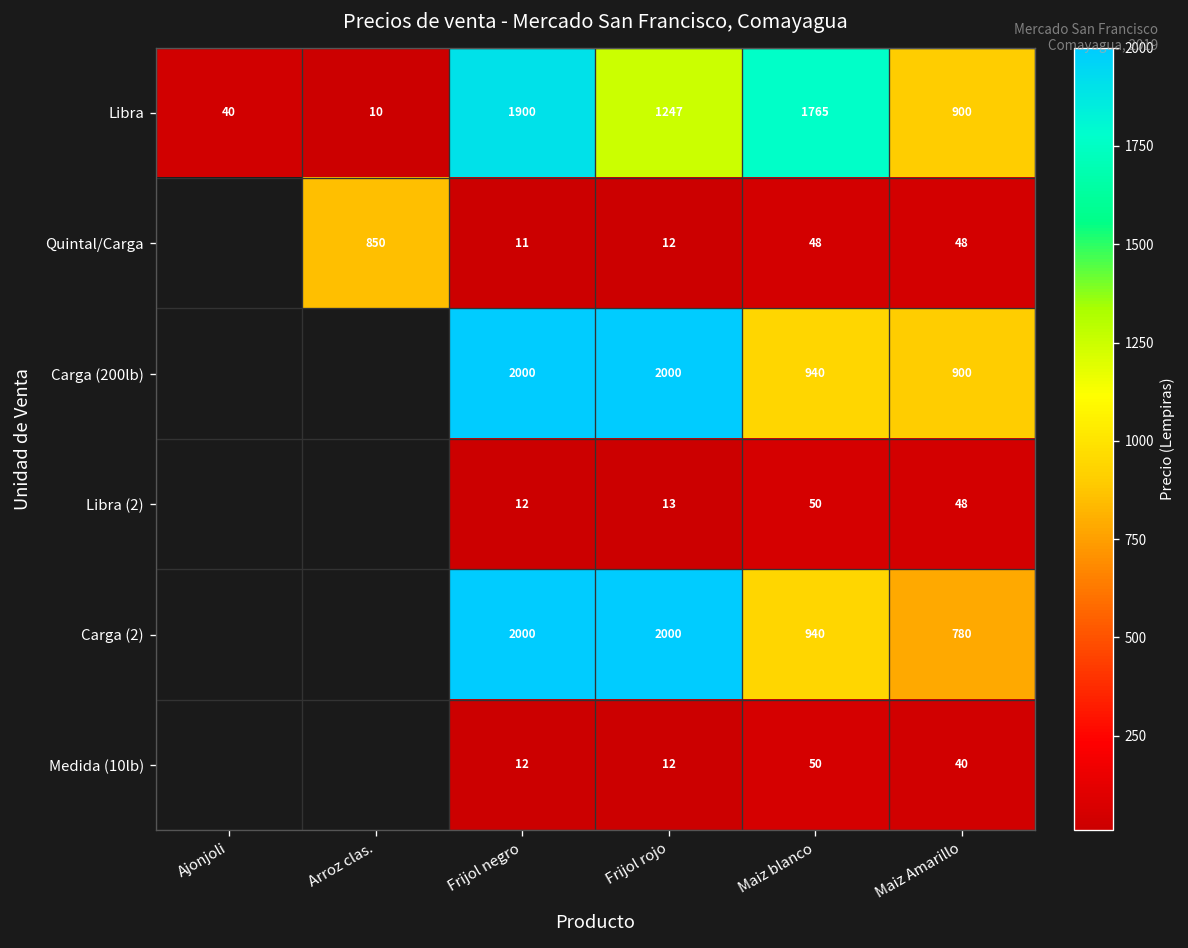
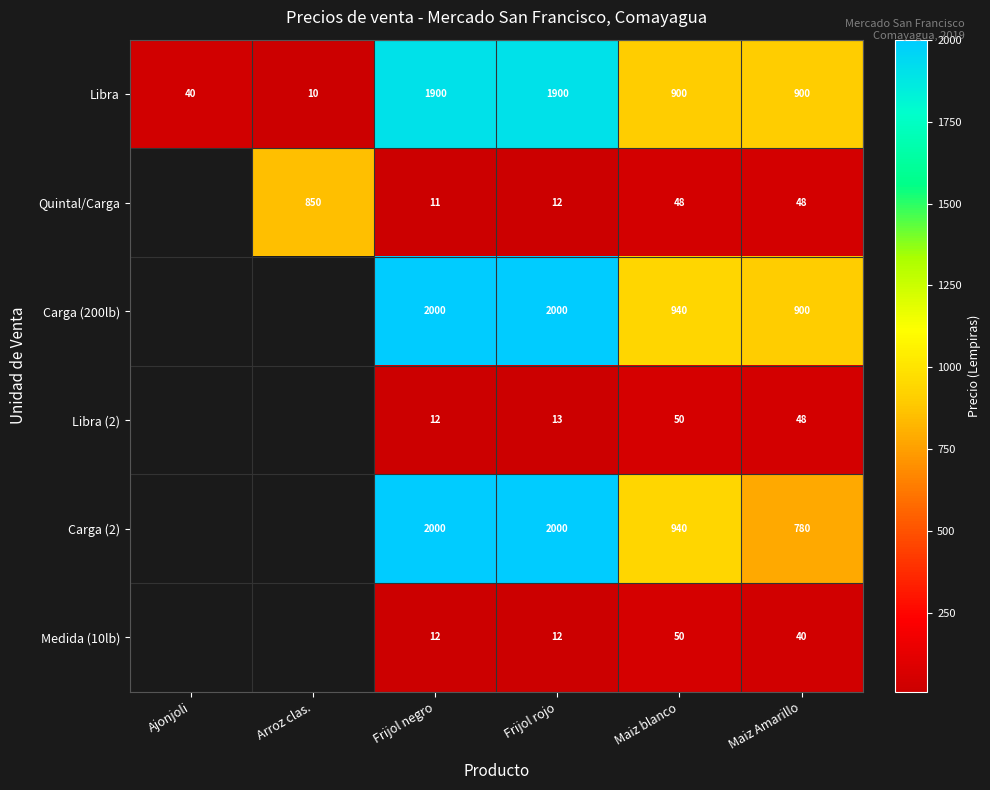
Libra, Frijol rojo: 1247 -> 1900
Libra, Maiz blanco: 1765 -> 900
